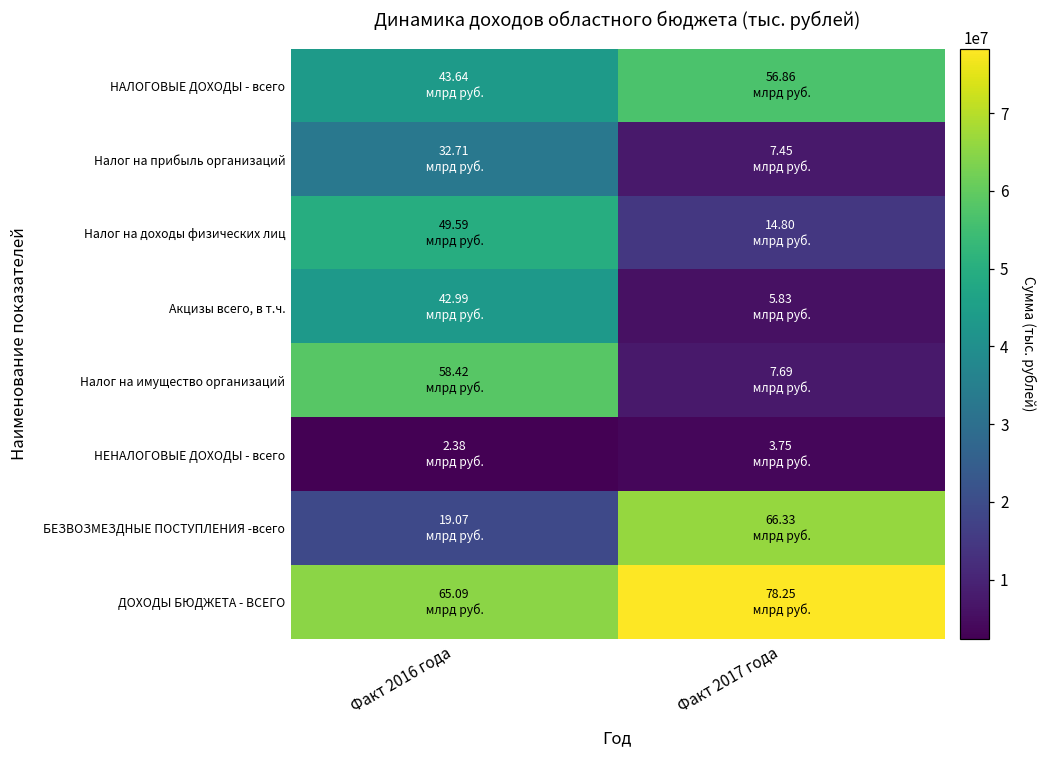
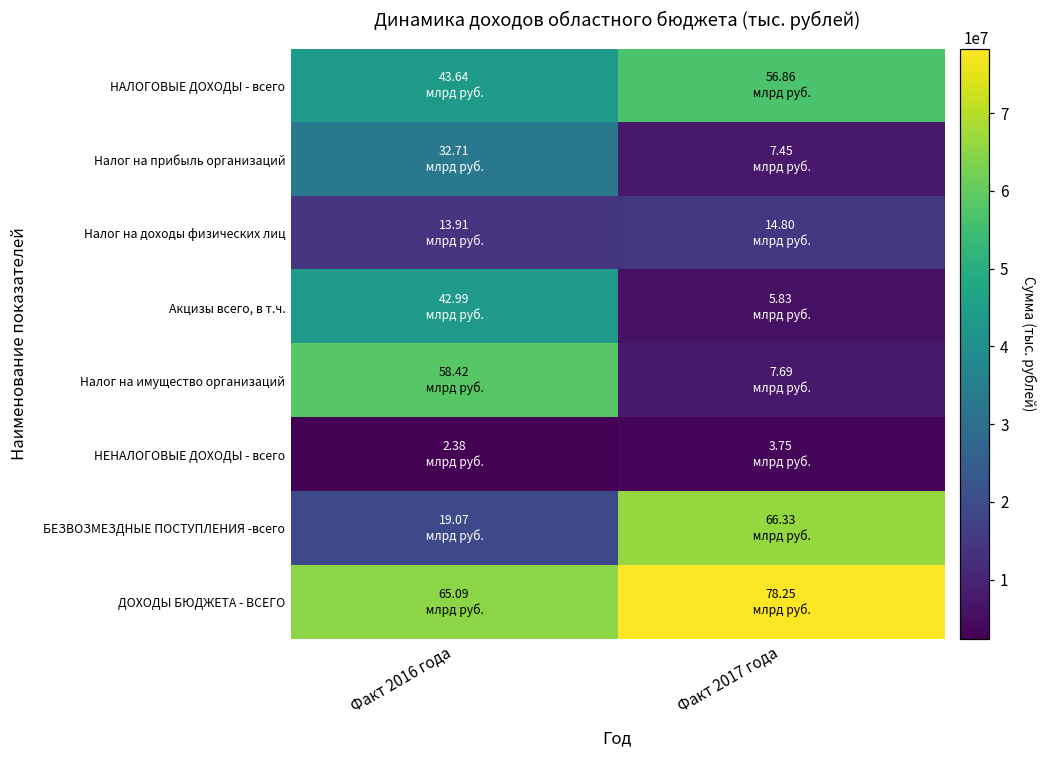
Налог на доходы физических лиц, Факт 2016 года: 49.59 -> 13.91
